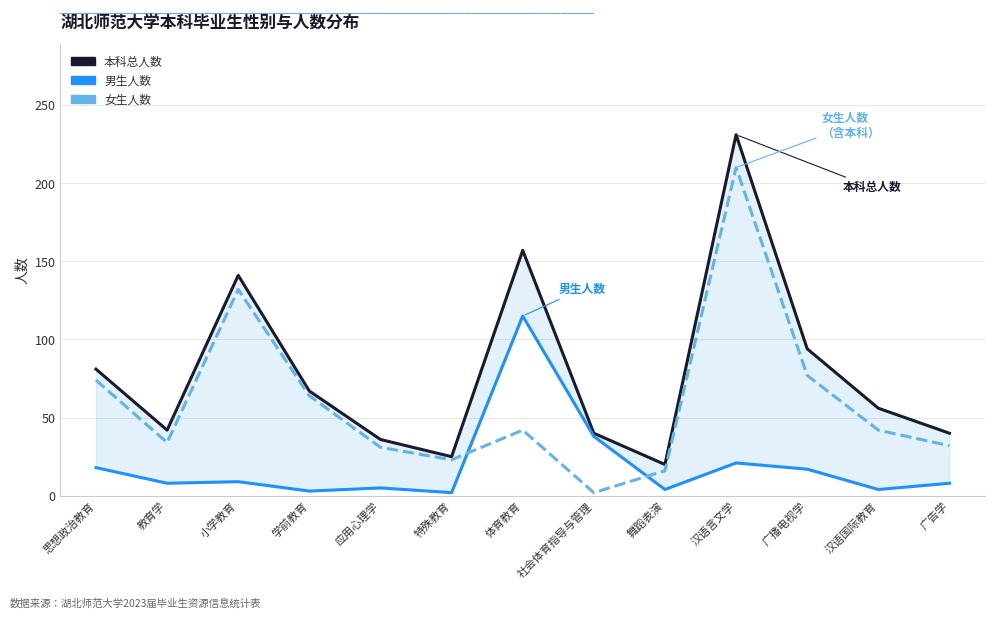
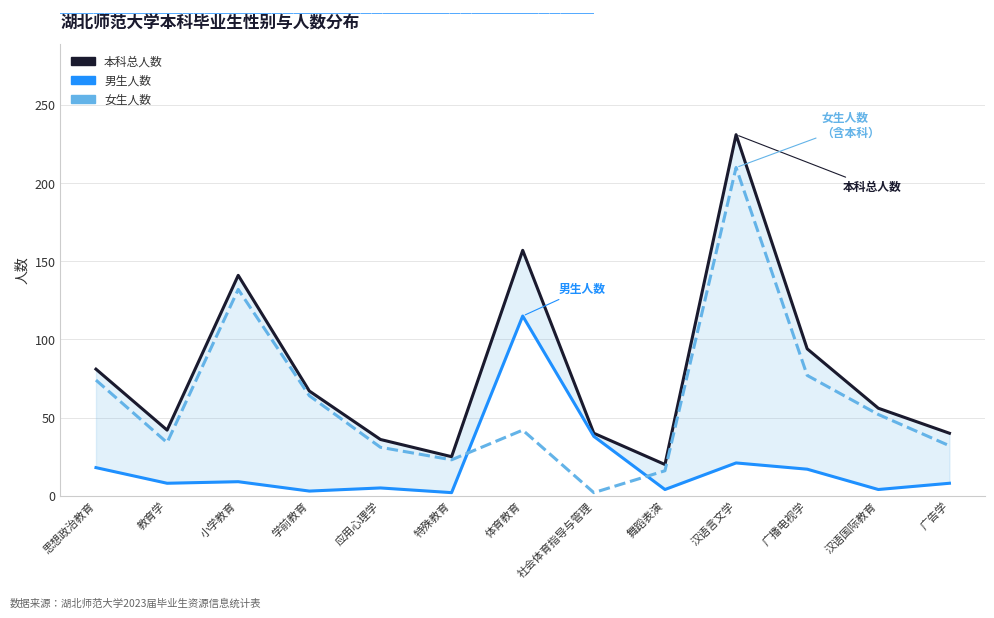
女生人数, 汉语国际教育: 42 -> 52
